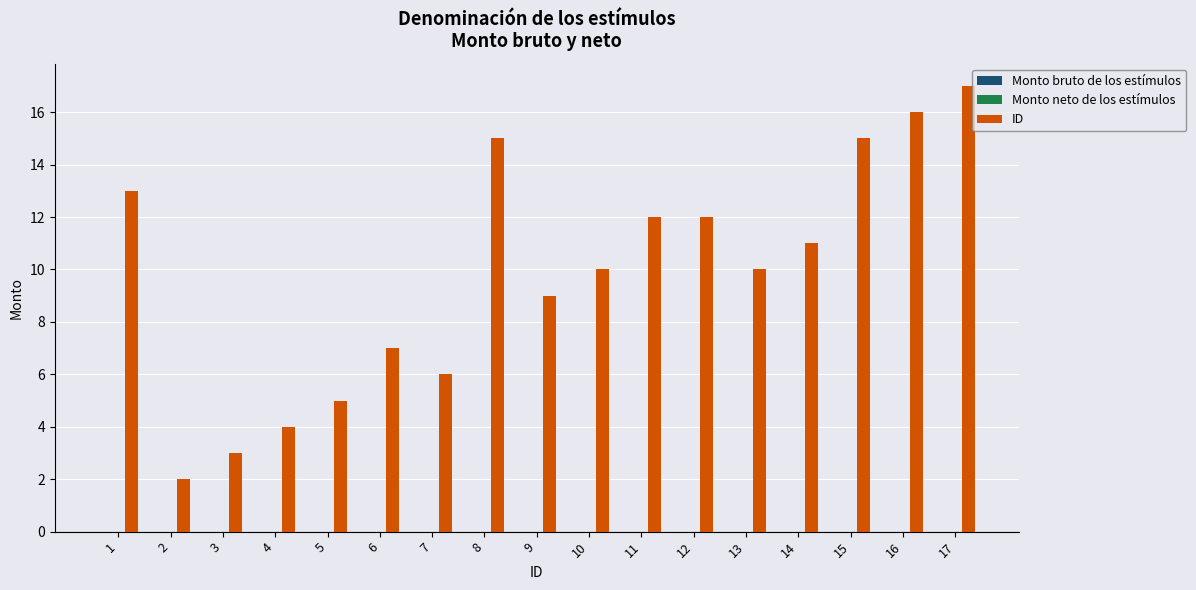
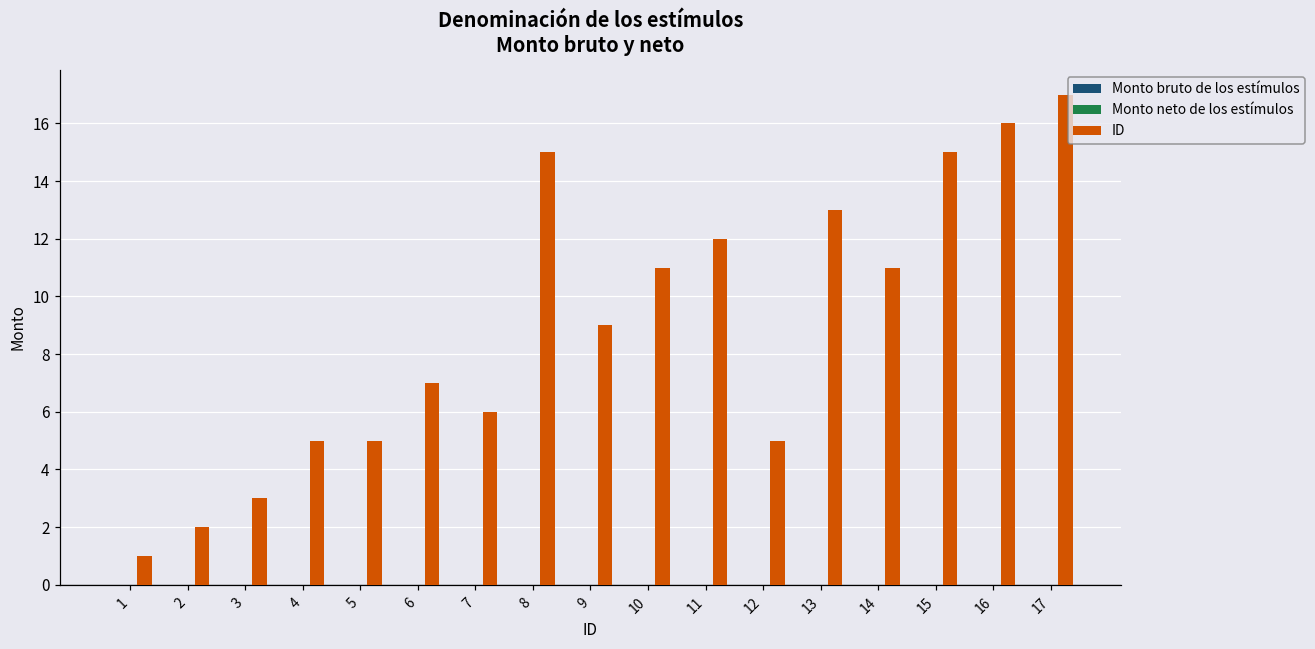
ID, 1: 13 -> 1
ID, 4: 4 -> 5
ID, 10: 10 -> 11
ID, 12: 12 -> 5
ID, 13: 10 -> 13
